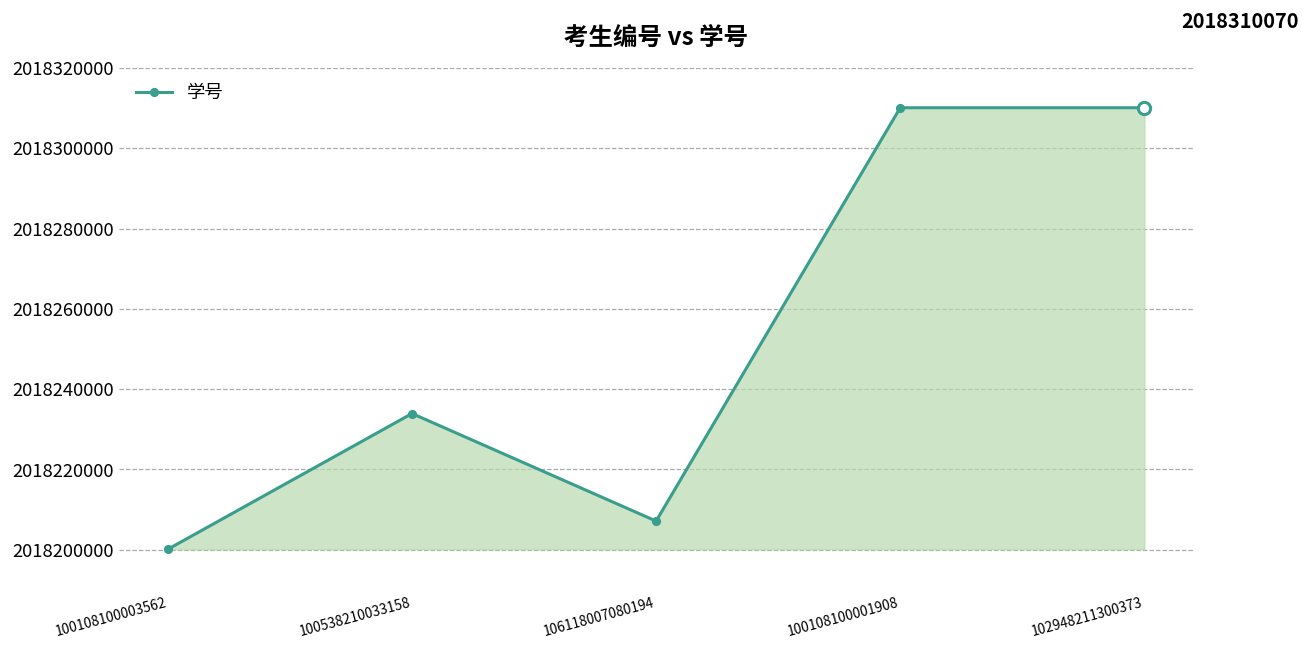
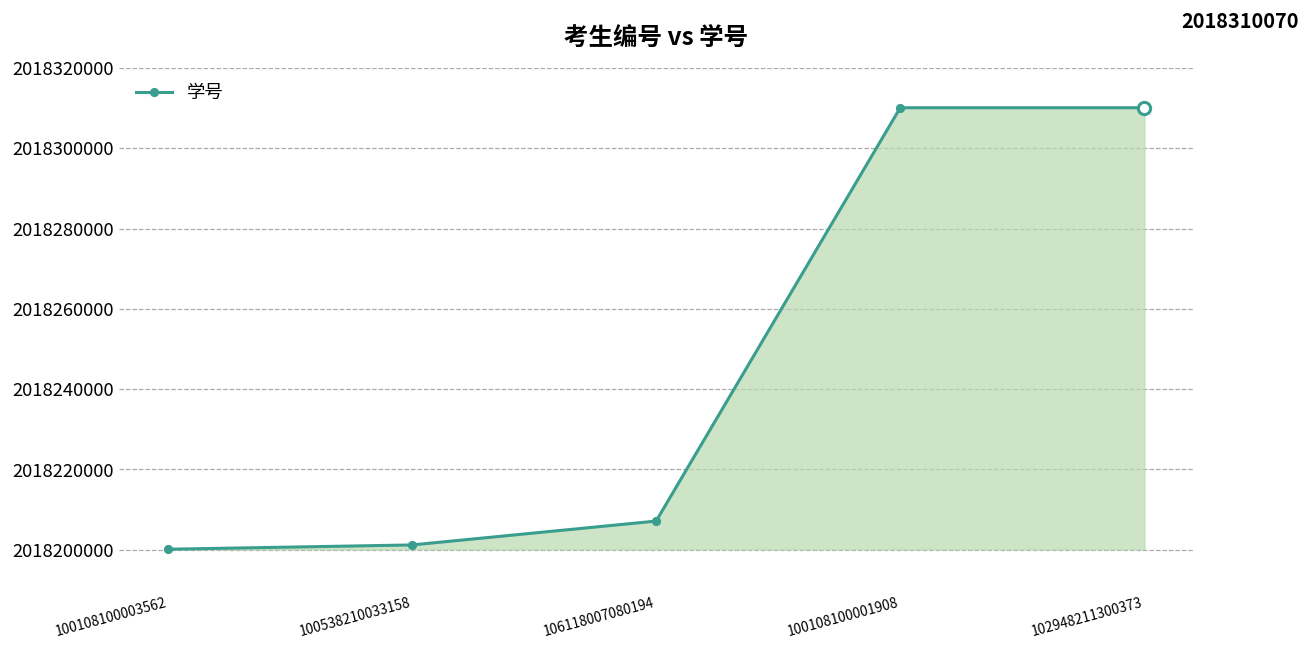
学号, 100538210033158: 2018234000 -> 2018201000
